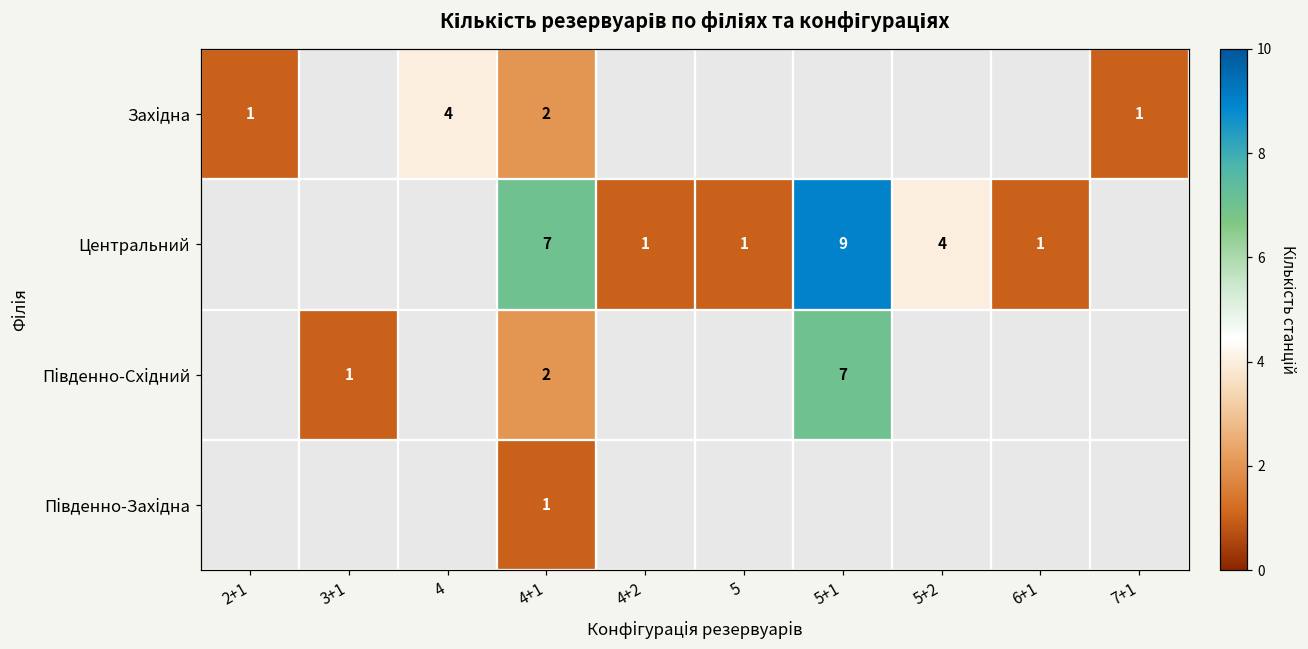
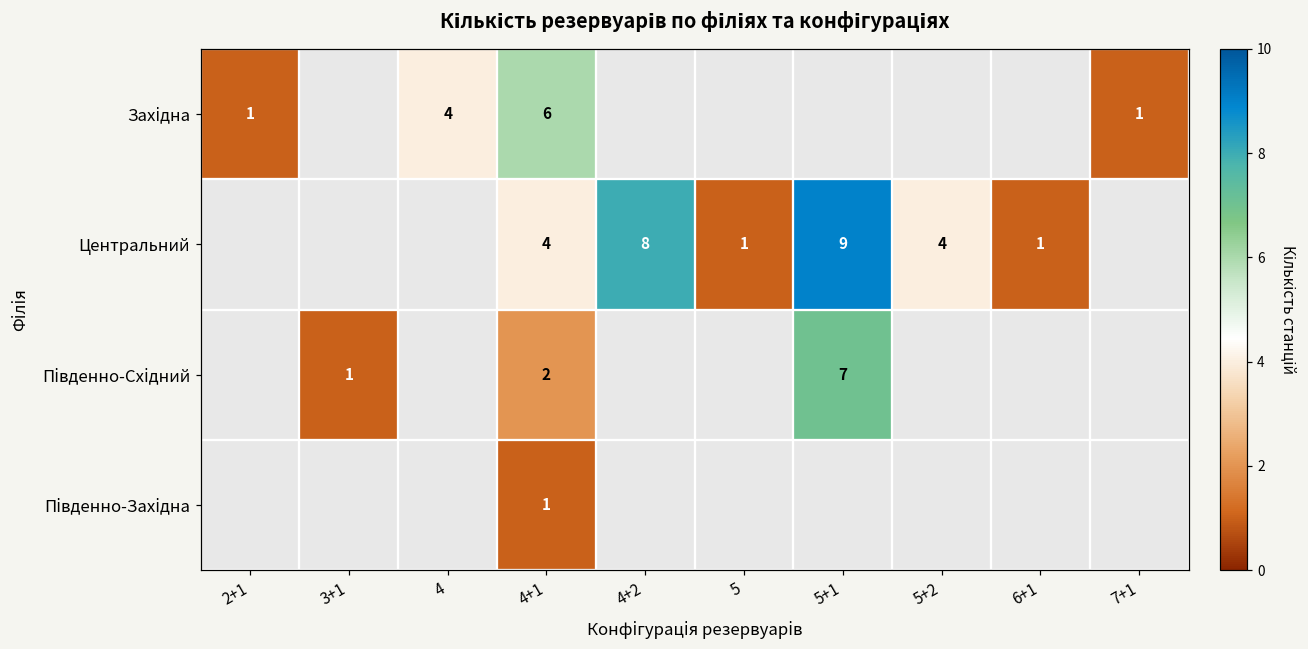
Західна, 4+1: 2 -> 6
Центральний, 4+1: 7 -> 4
Центральний, 4+2: 1 -> 8
